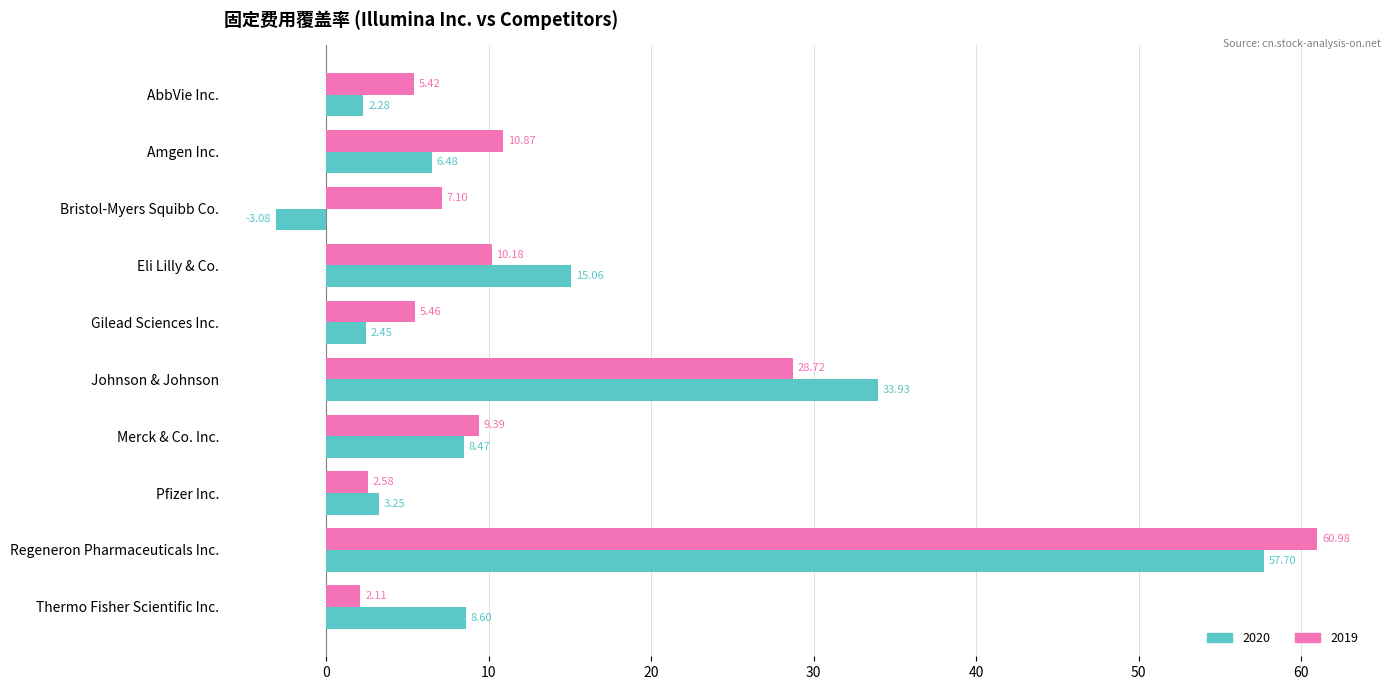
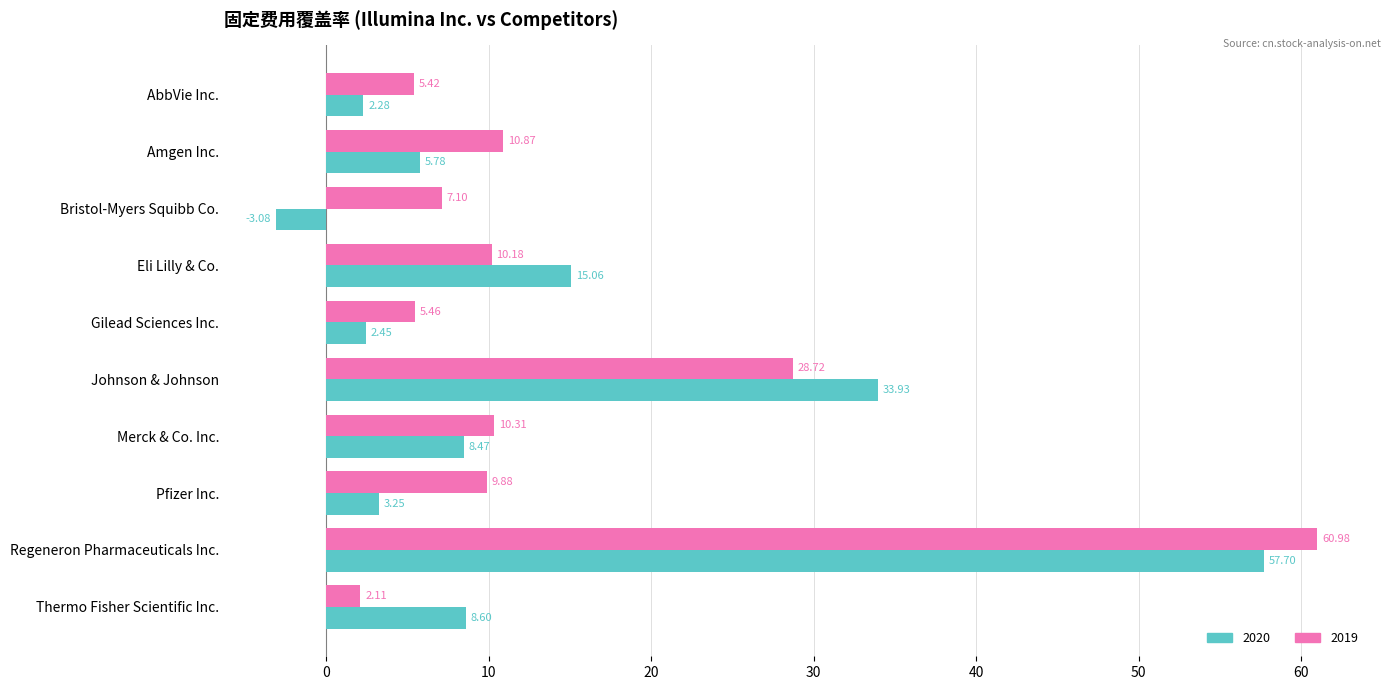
2020, Amgen Inc.: 6.48 -> 5.78
2019, Merck & Co. Inc.: 9.39 -> 10.31
2019, Pfizer Inc.: 2.58 -> 9.88
